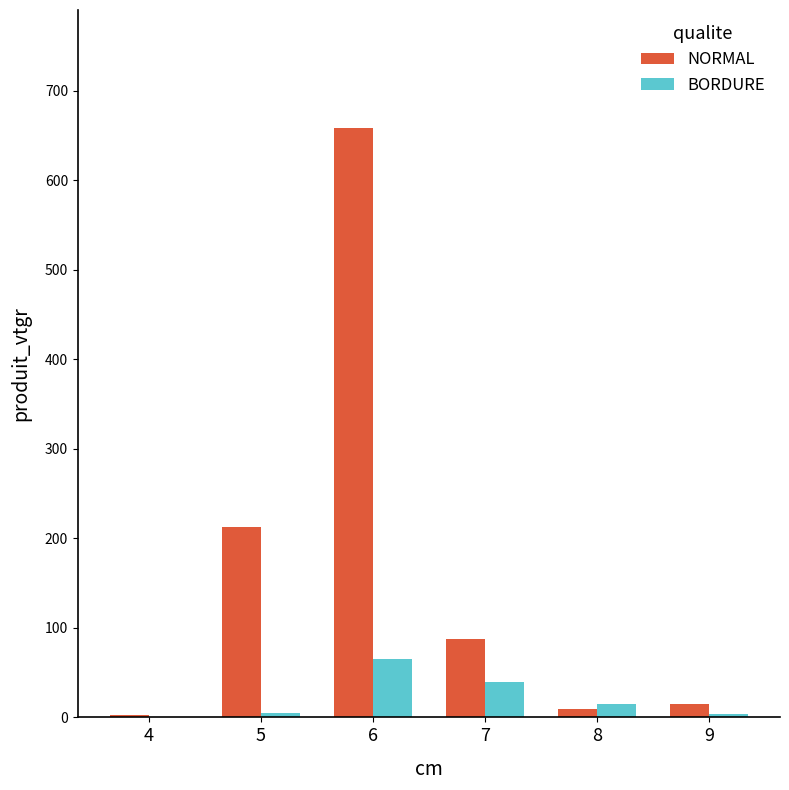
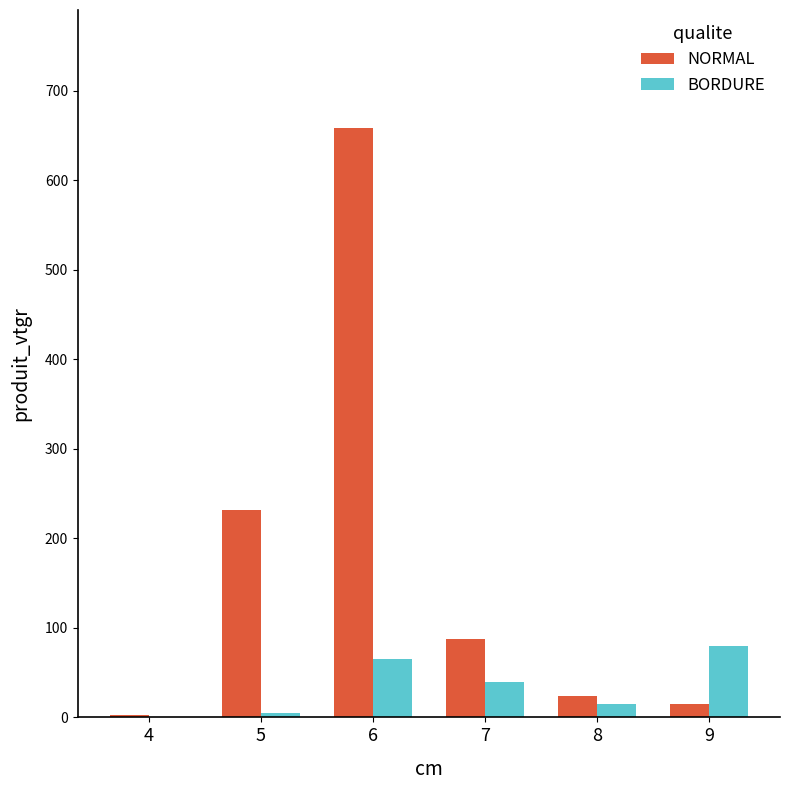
NORMAL, 5: 210 -> 230
NORMAL, 8: 10 -> 20
BORDURE, 9: 0 -> 80
